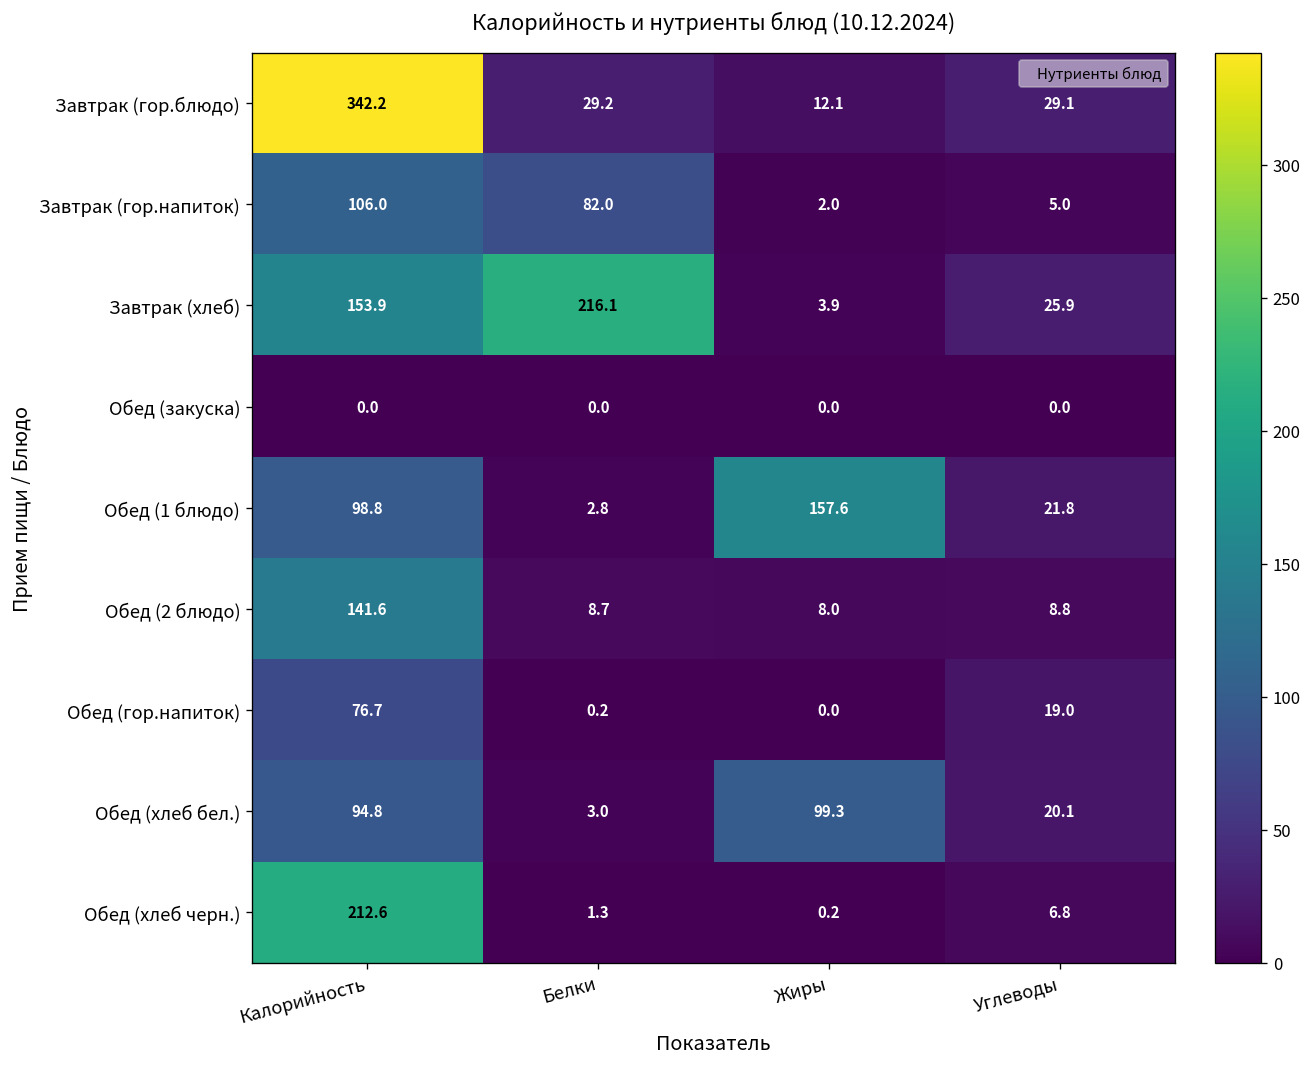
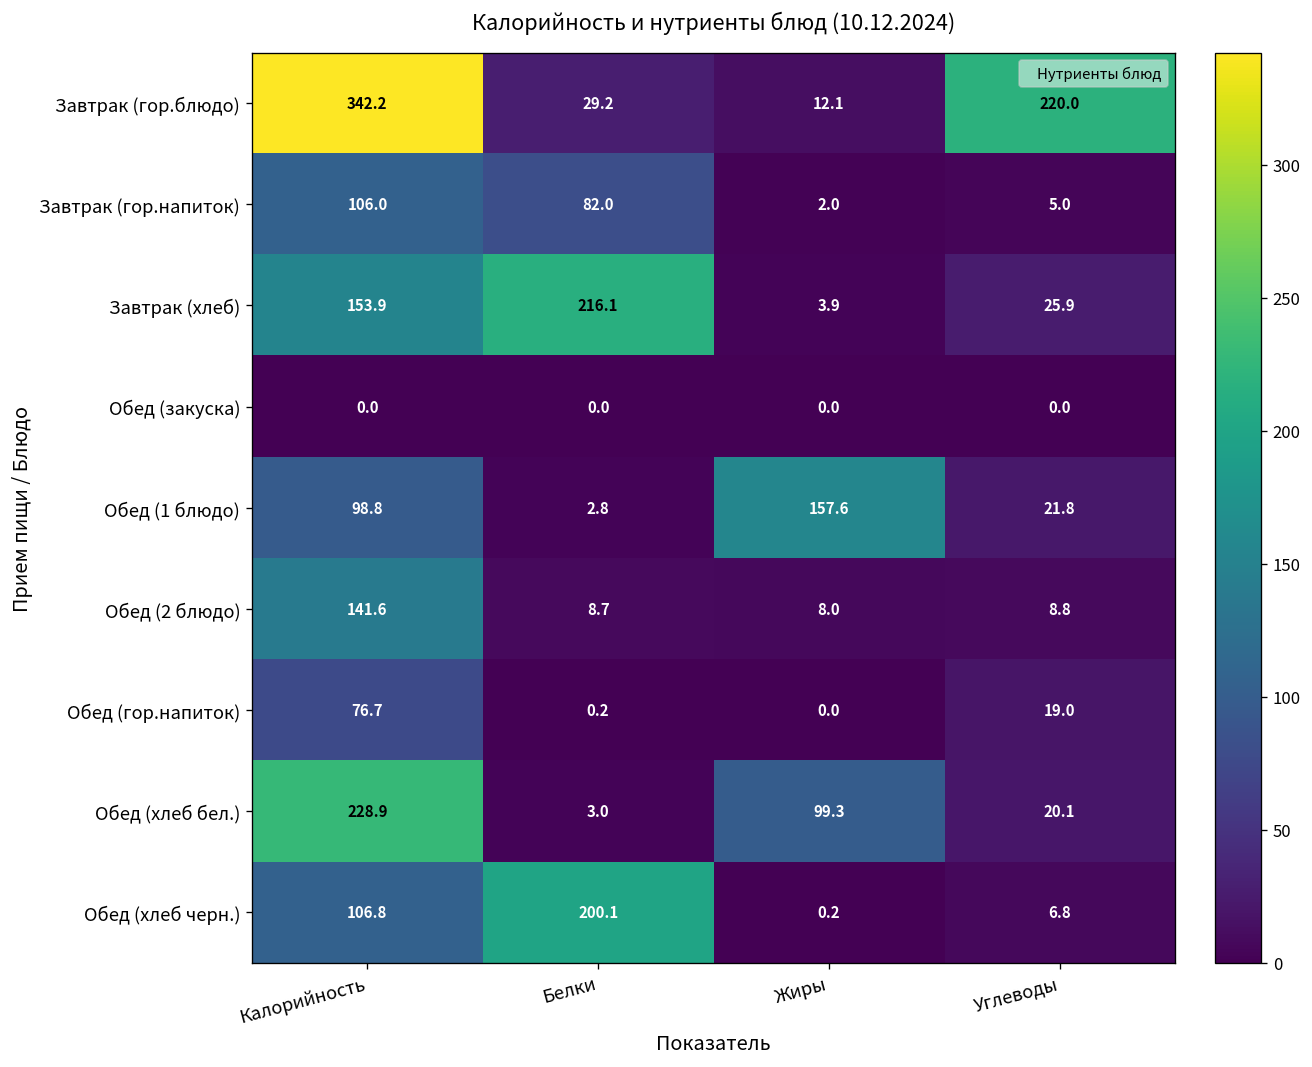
Завтрак (гор.блюдо), Углеводы: 29.1 -> 220.0
Обед (хлеб бел.), Калорийность: 94.8 -> 228.9
Обед (хлеб черн.), Калорийность: 212.6 -> 106.8
Обед (хлеб черн.), Белки: 1.3 -> 200.1
